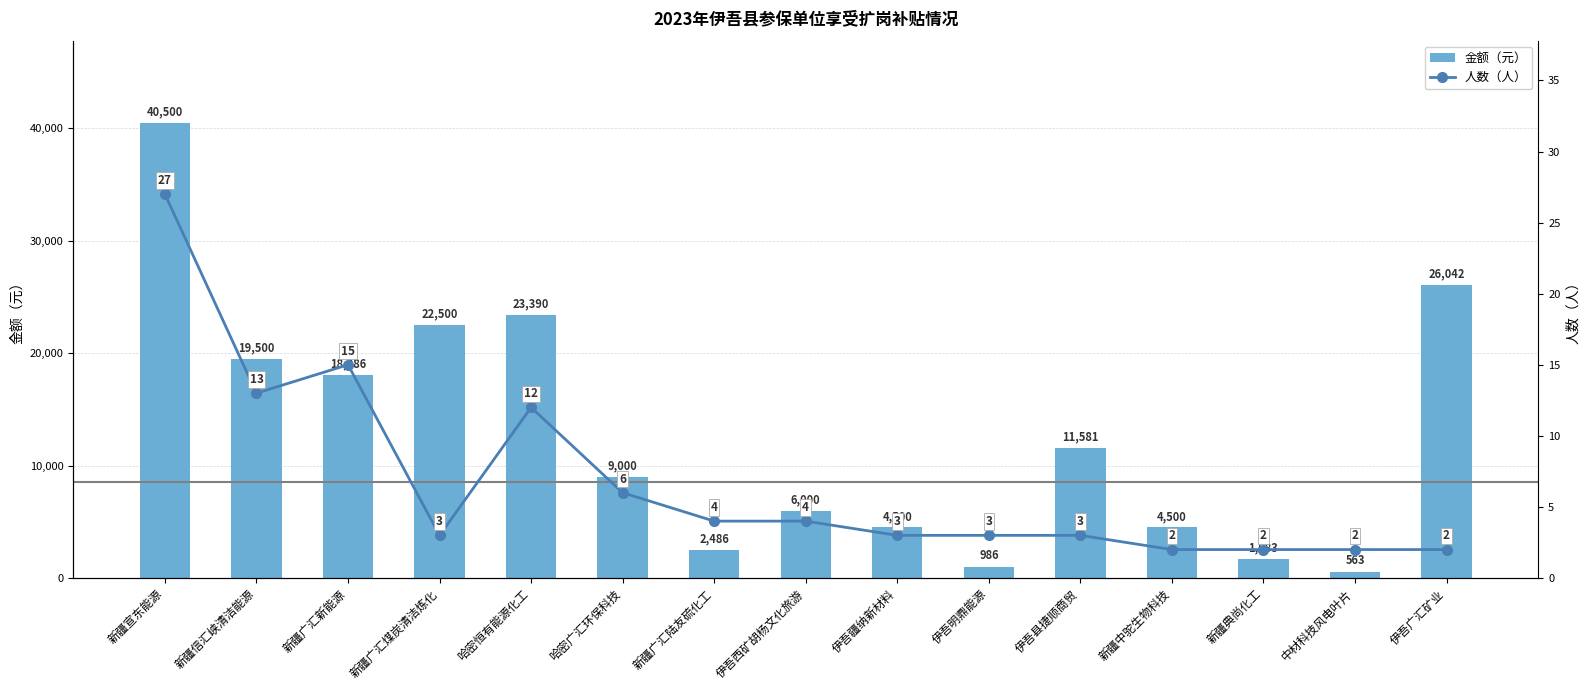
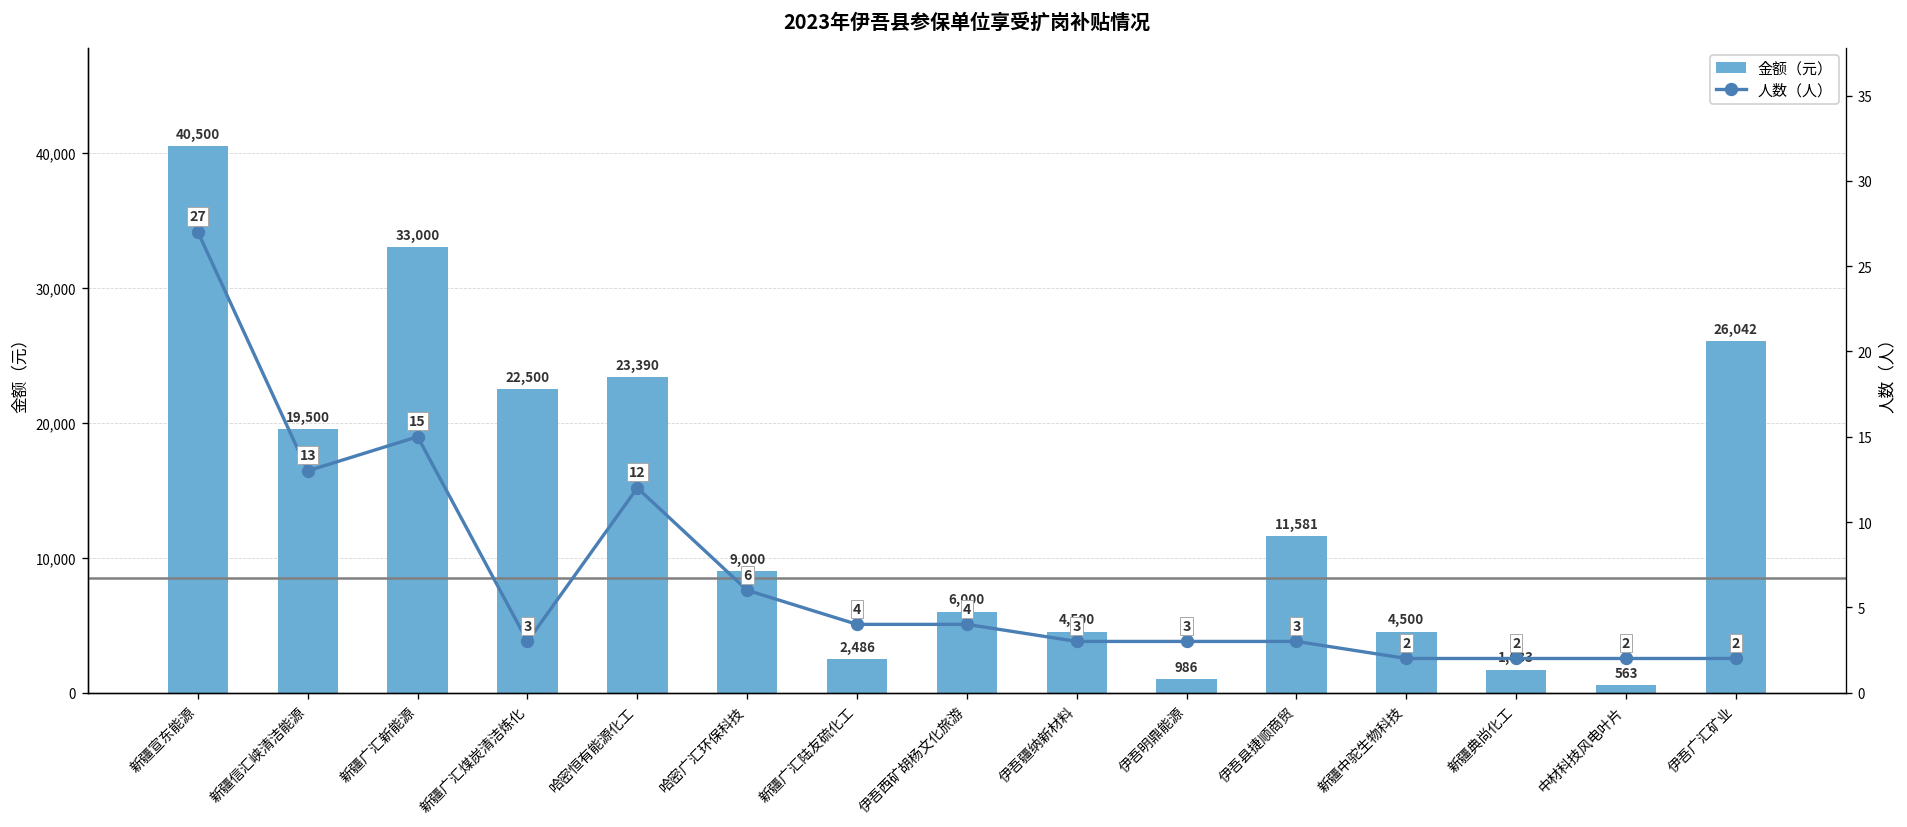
金额（元）, 新疆广汇新能源: 18,086 -> 33,000
